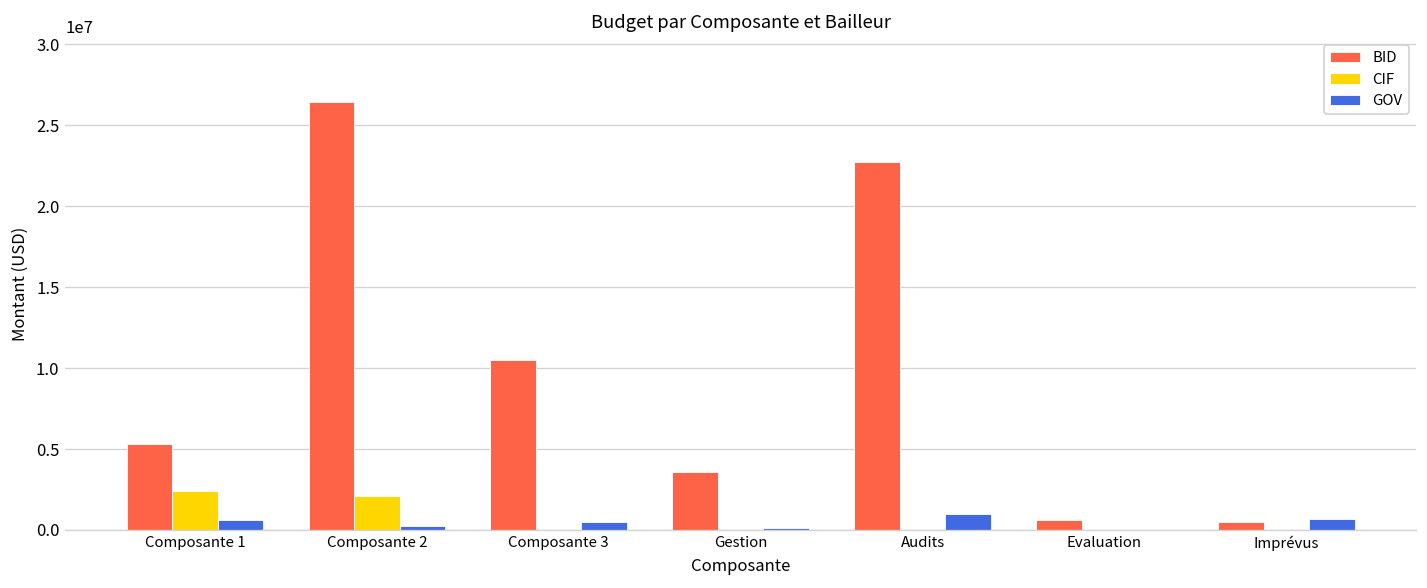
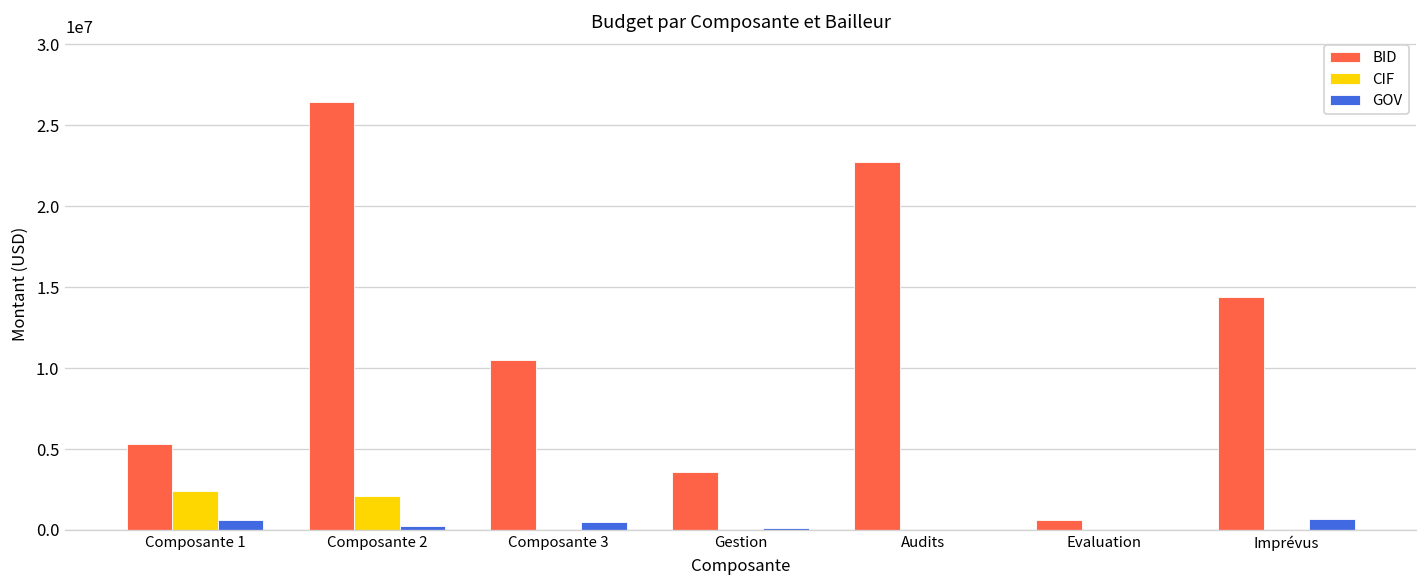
GOV, Audits: 1000000 -> 0
BID, Imprévus: 500000 -> 14400000
